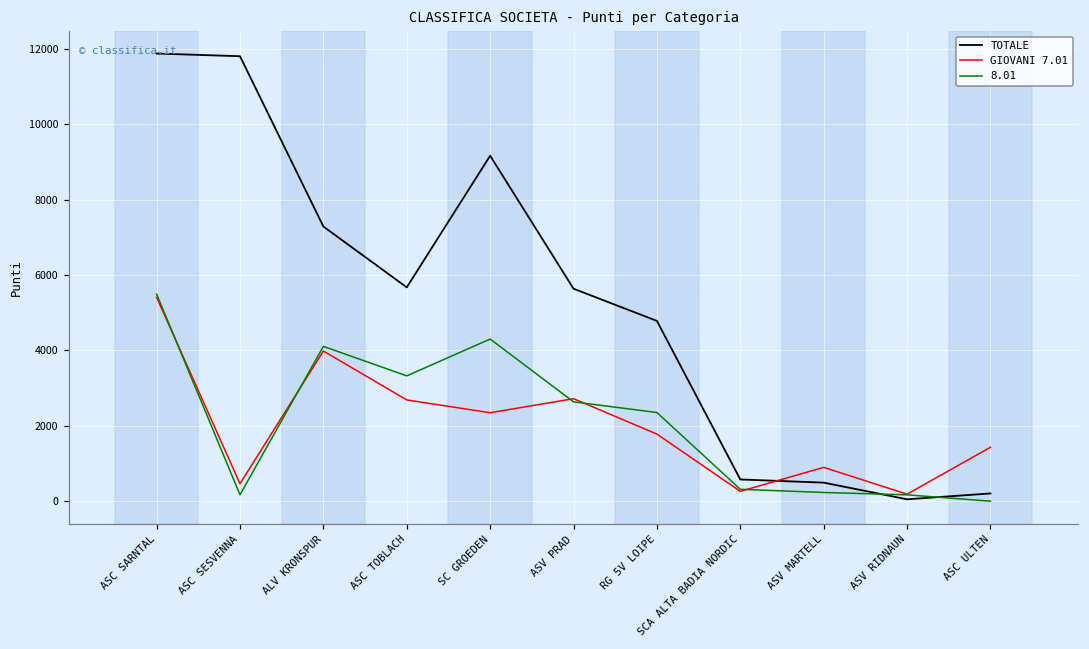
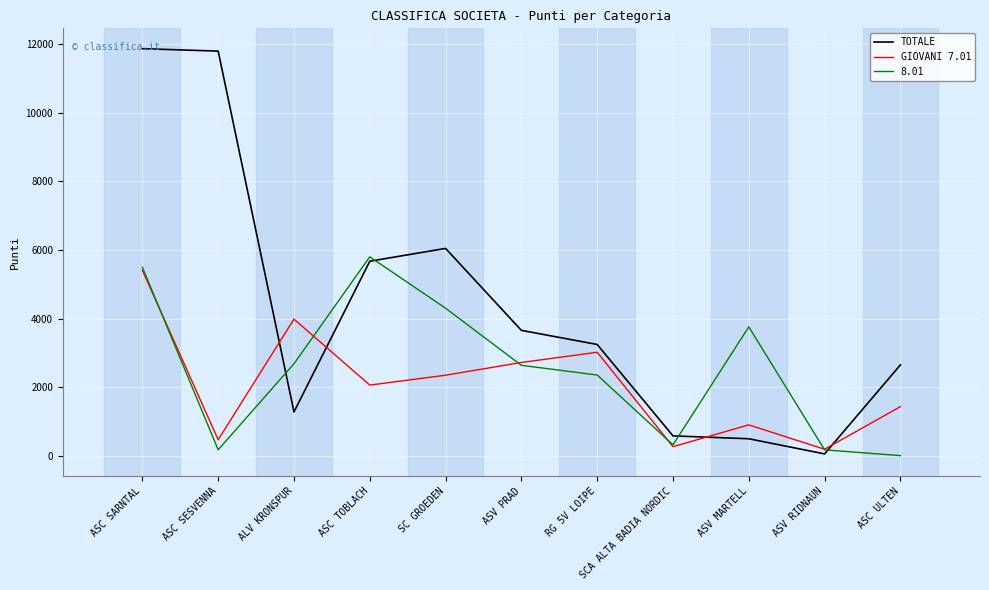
TOTALE, ALV KRONSPUR: 7300 -> 1300
8.01, ALV KRONSPUR: 4100 -> 2700
GIOVANI 7.01, ASC TOBLACH: 2700 -> 2100
8.01, ASC TOBLACH: 3300 -> 5800
TOTALE, SC GROEDEN: 9200 -> 6000
TOTALE, ASV PRAD: 5600 -> 3700
TOTALE, RG 5V LOIPE: 4800 -> 3200
GIOVANI 7.01, RG 5V LOIPE: 1800 -> 3000
8.01, ASV MARTELL: 200 -> 3800
TOTALE, ASC ULTEN: 200 -> 2600
